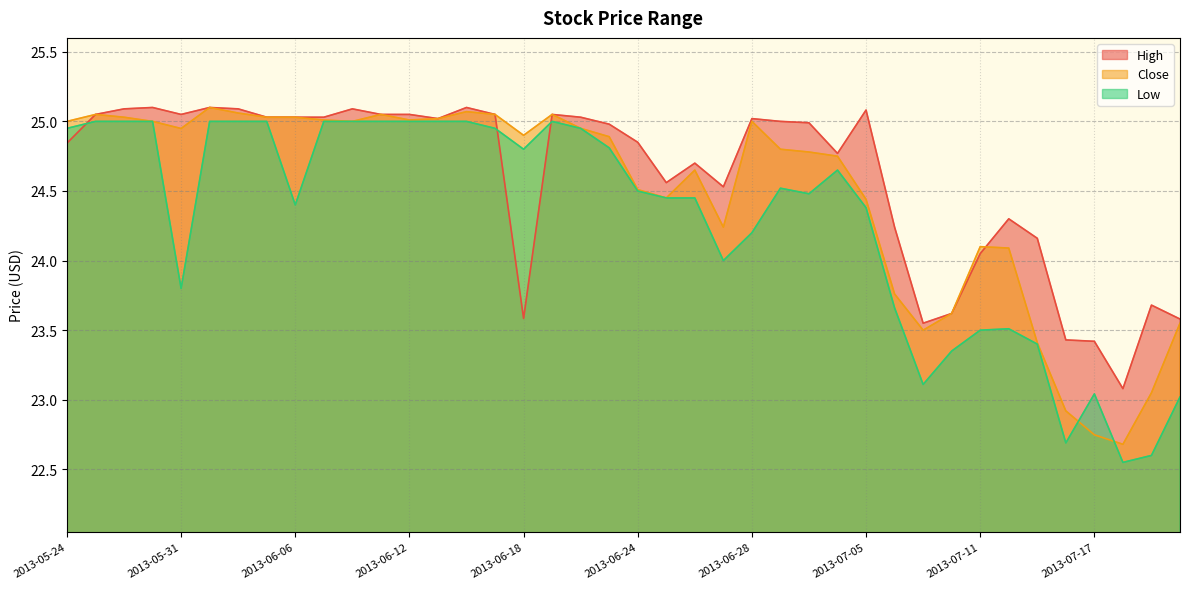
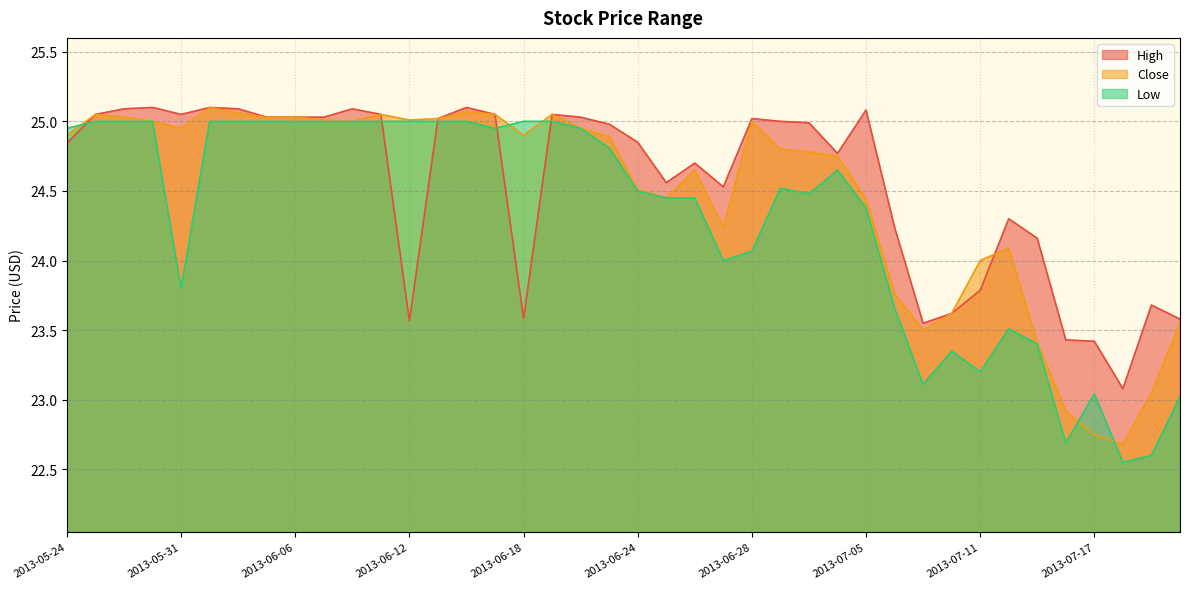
Close, 2013-05-24: 25.0 -> 24.9
Low, 2013-06-06: 24.4 -> 25.0
High, 2013-06-12: 25.05 -> 23.57
Low, 2013-06-18: 24.8 -> 25.0
Low, 2013-06-28: 24.20 -> 24.07
High, 2013-07-11: 24.05 -> 23.79
Close, 2013-07-11: 24.1 -> 24.0
Low, 2013-07-11: 23.5 -> 23.2
